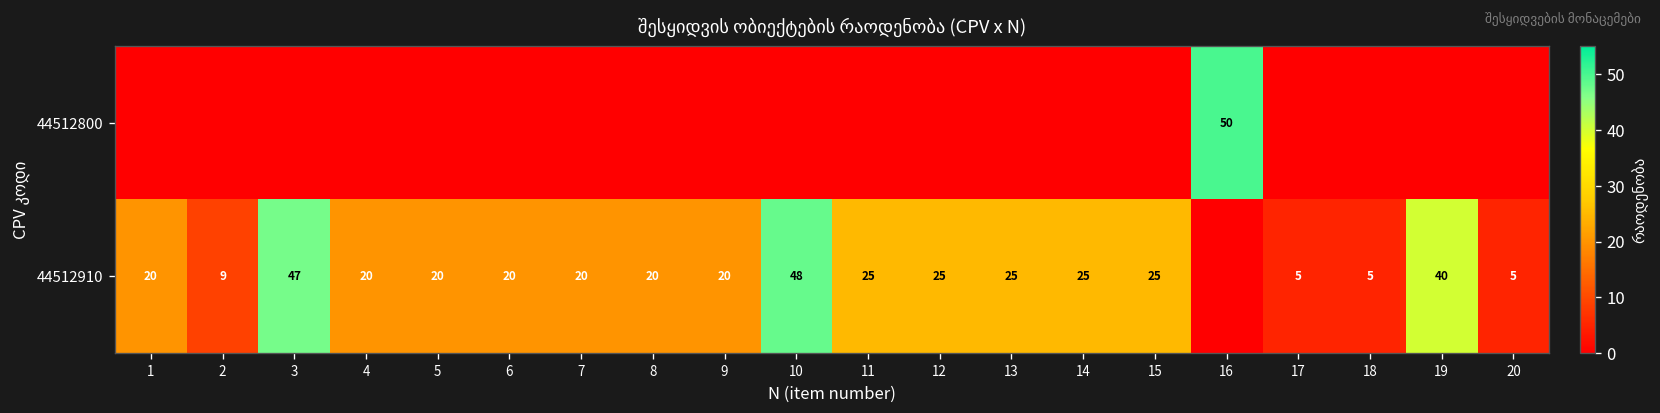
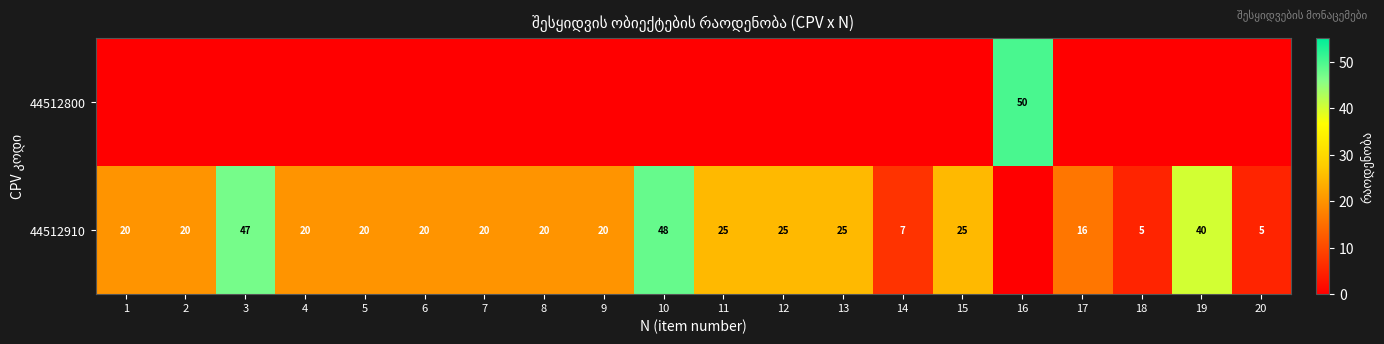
44512910, 2: 9 -> 20
44512910, 14: 25 -> 7
44512910, 17: 5 -> 16
